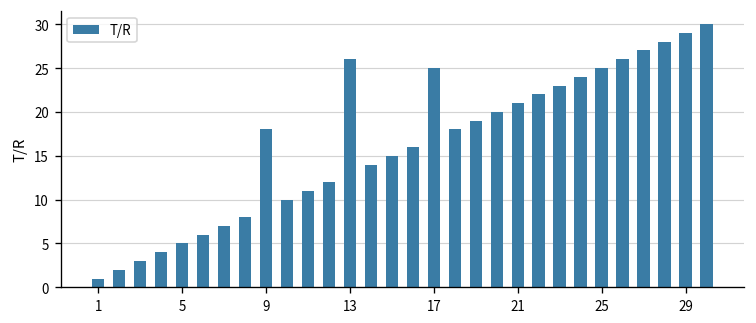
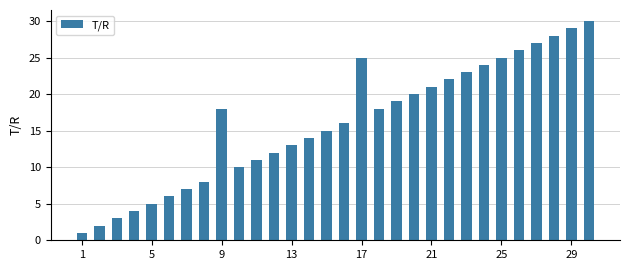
13: 26 -> 13
